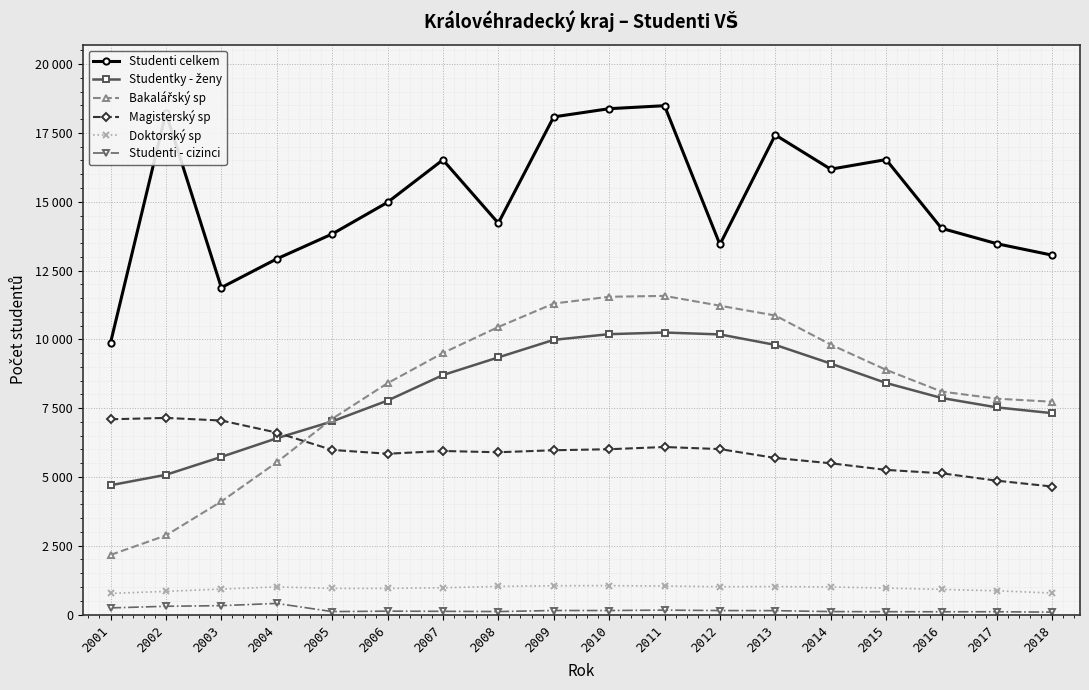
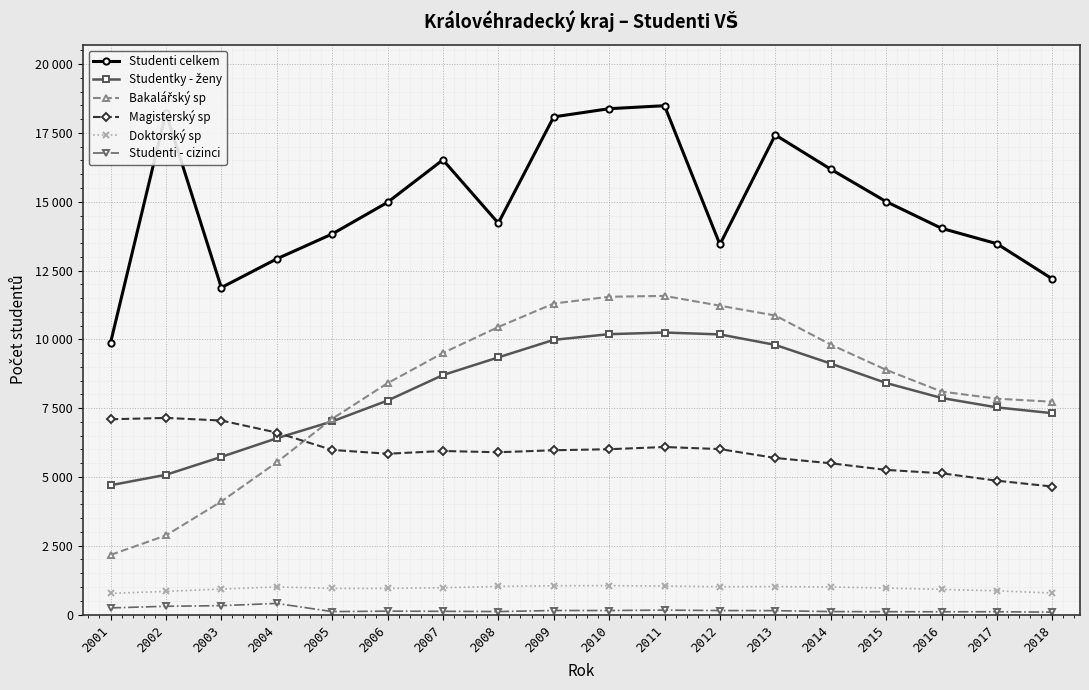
Studenti celkem, 2015: 16500 -> 15000
Studenti celkem, 2018: 13100 -> 12200
